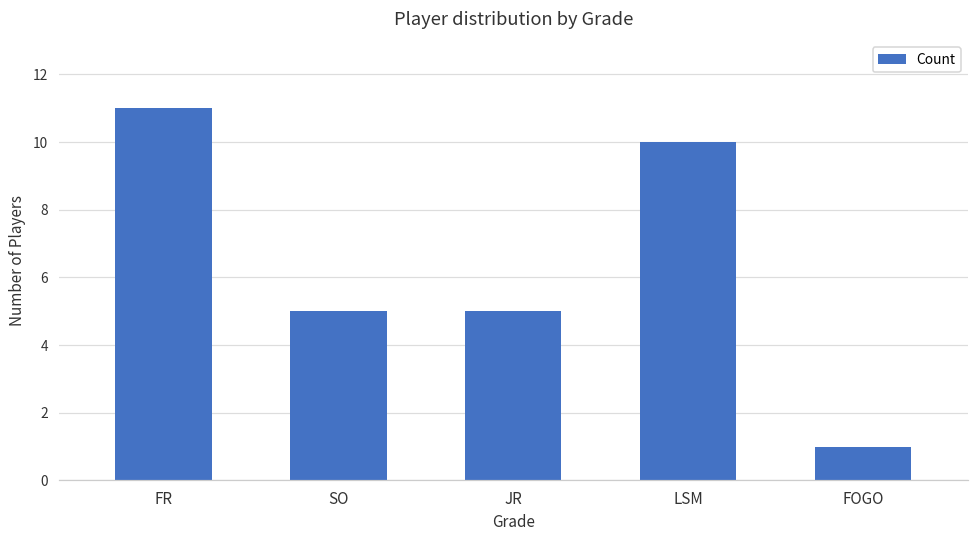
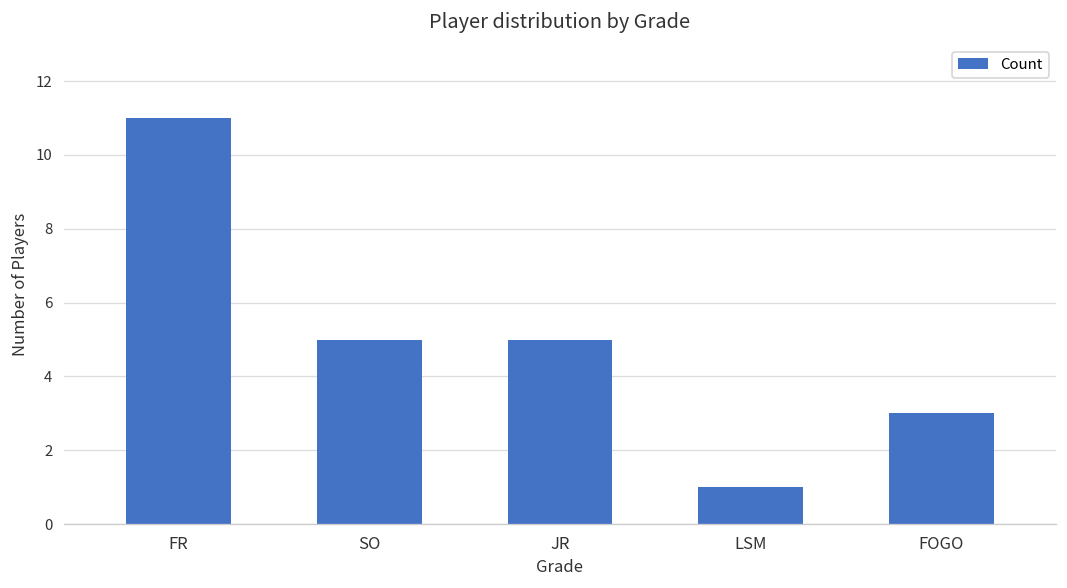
LSM: 10 -> 1
FOGO: 1 -> 3
